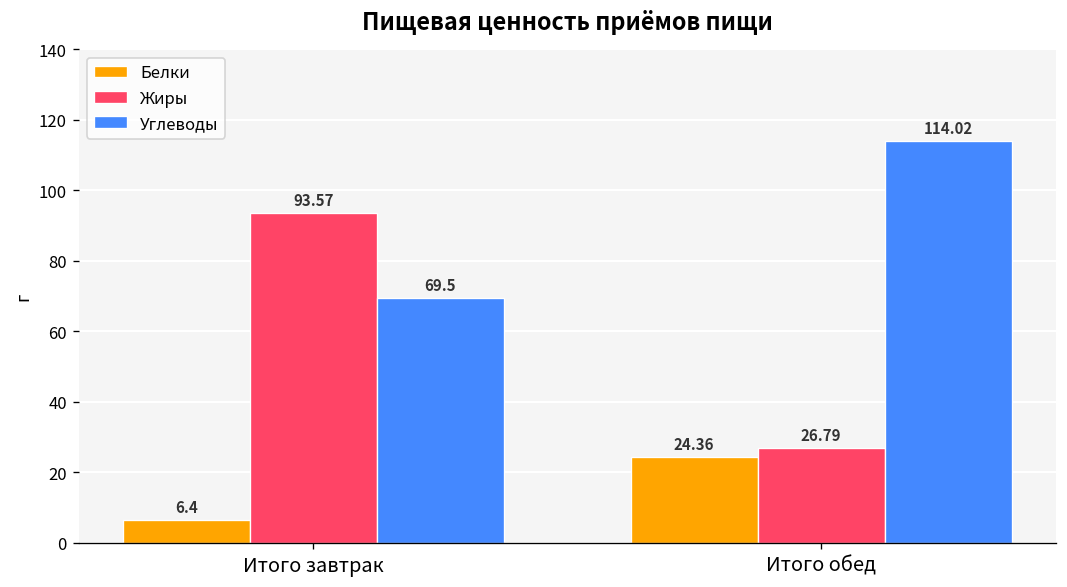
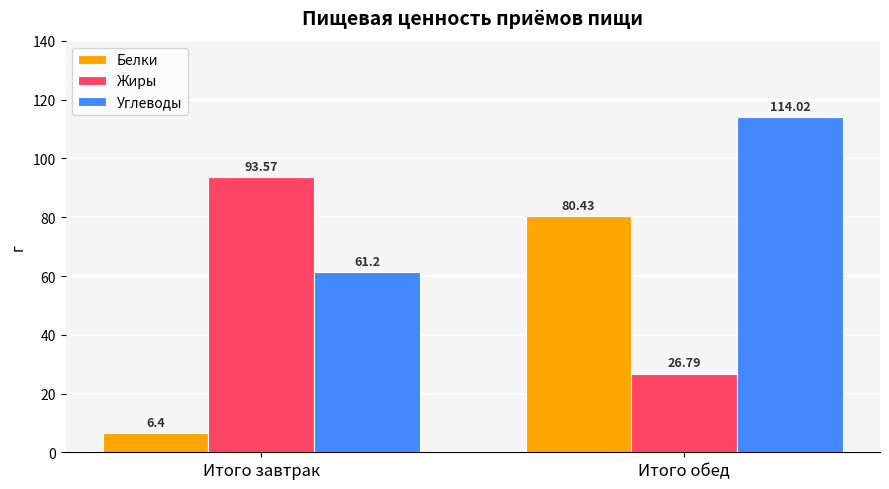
Углеводы, Итого завтрак: 69.5 -> 61.2
Белки, Итого обед: 24.36 -> 80.43
